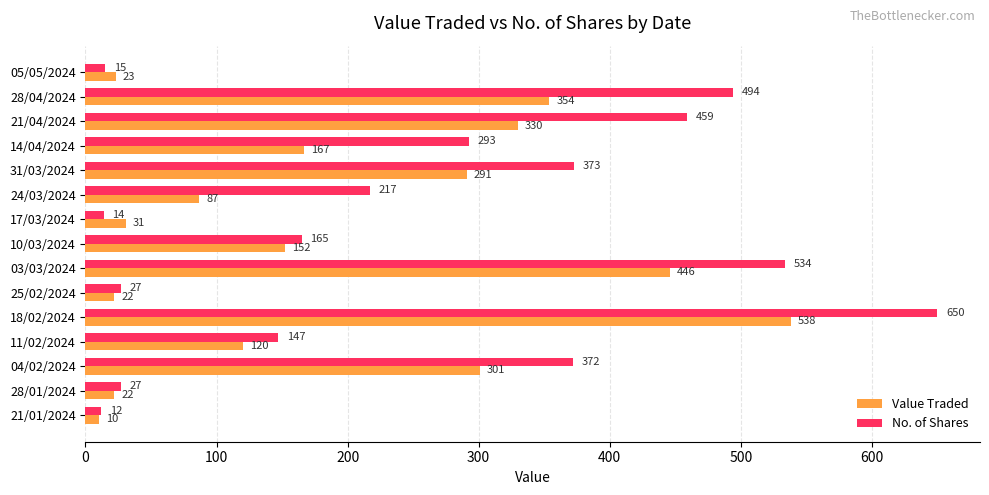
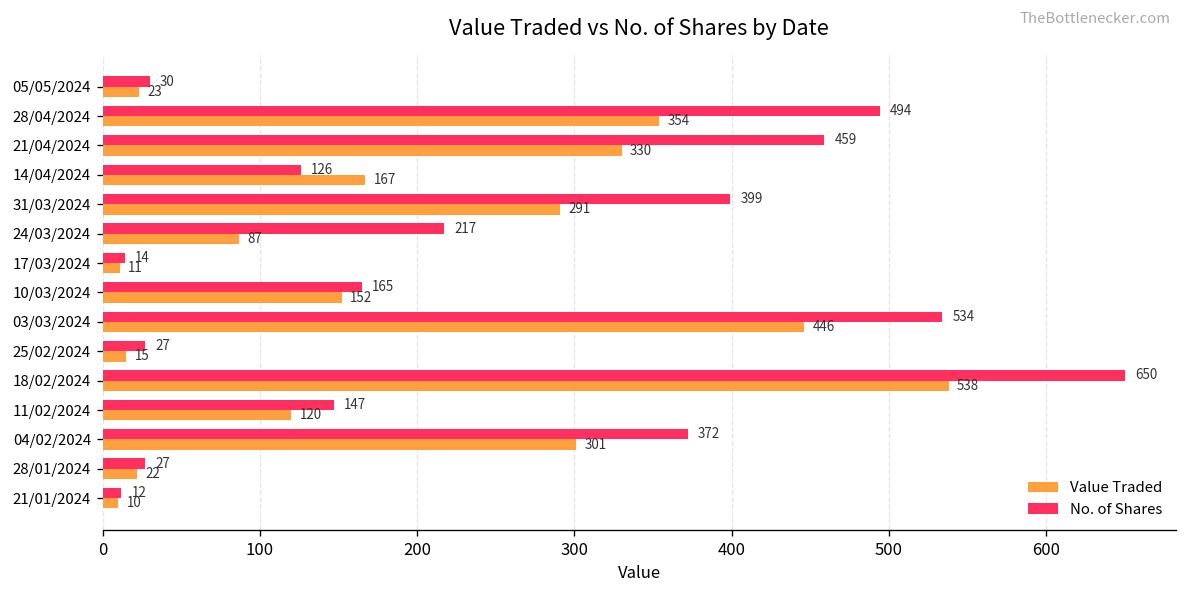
No. of Shares, 05/05/2024: 15 -> 30
No. of Shares, 14/04/2024: 293 -> 126
No. of Shares, 31/03/2024: 373 -> 399
Value Traded, 17/03/2024: 31 -> 11
Value Traded, 25/02/2024: 22 -> 15
